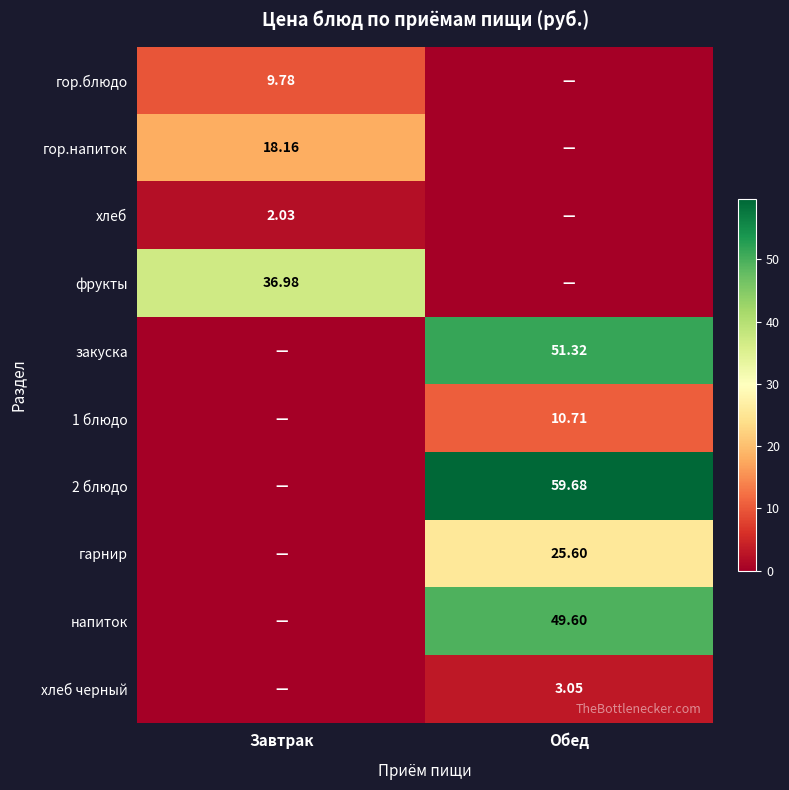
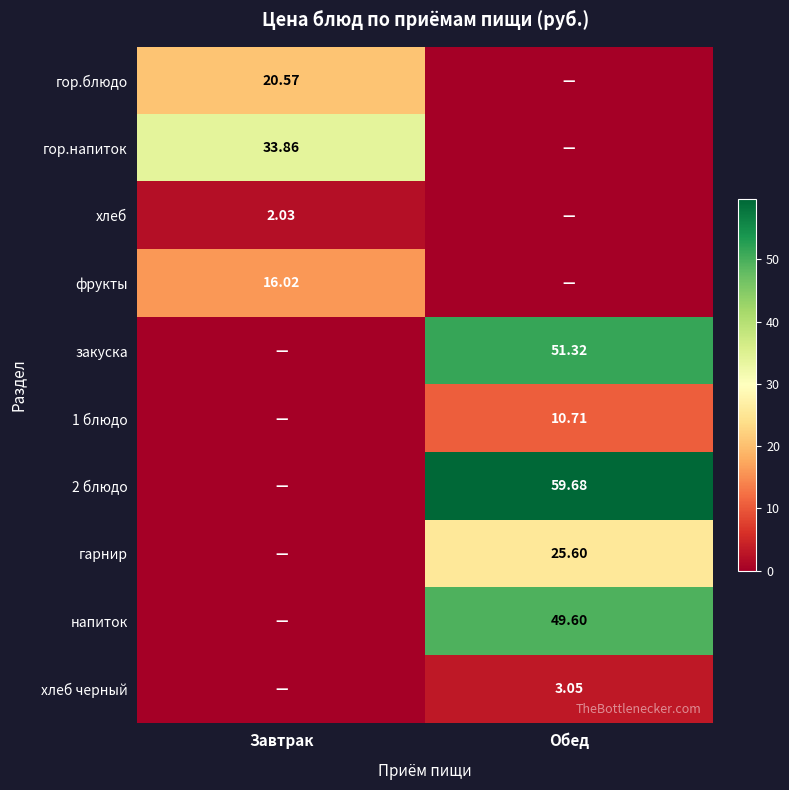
гор.блюдо, Завтрак: 9.78 -> 20.57
гор.напиток, Завтрак: 18.16 -> 33.86
фрукты, Завтрак: 36.98 -> 16.02
